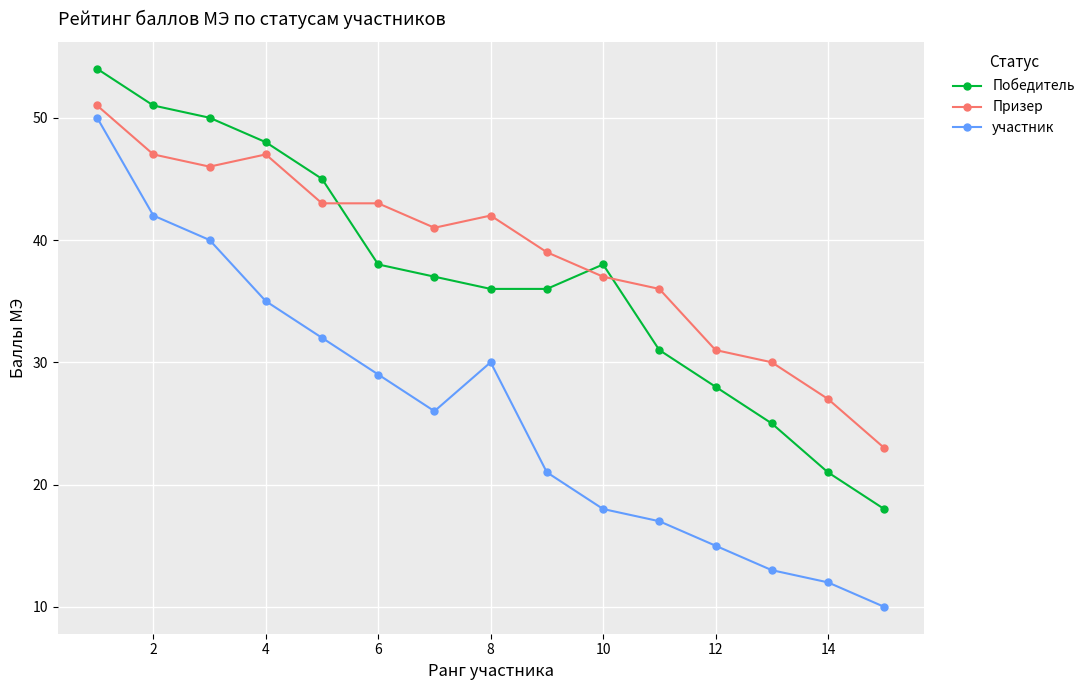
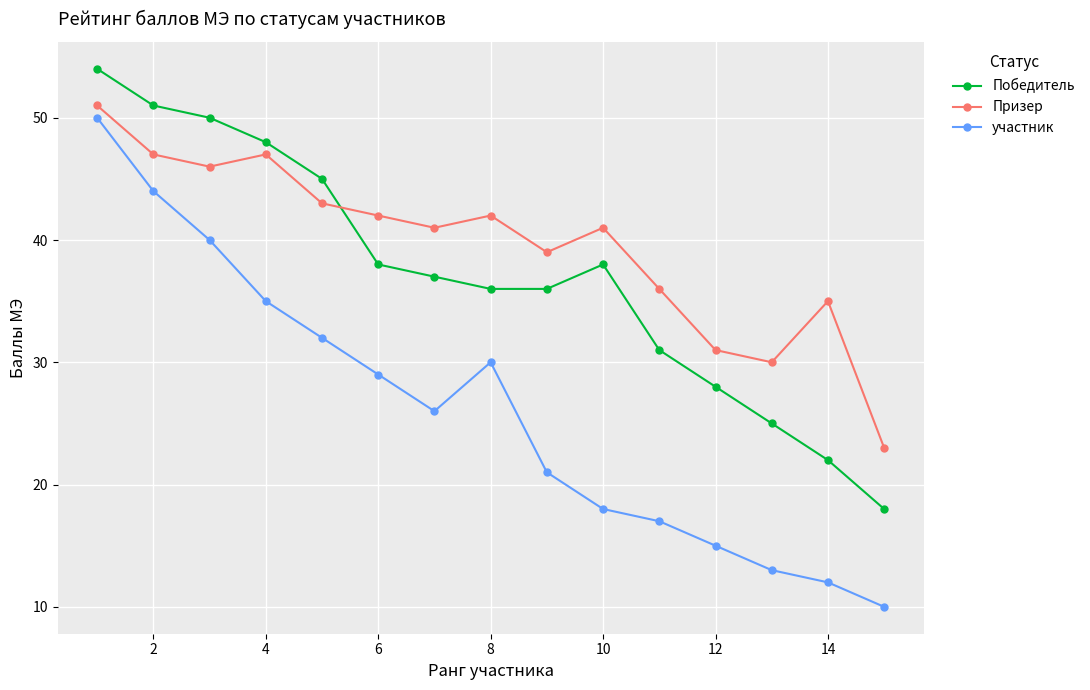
участник, 2: 42 -> 44
Призер, 6: 43 -> 42
Призер, 10: 37 -> 41
Победитель, 14: 21 -> 22
Призер, 14: 27 -> 35
